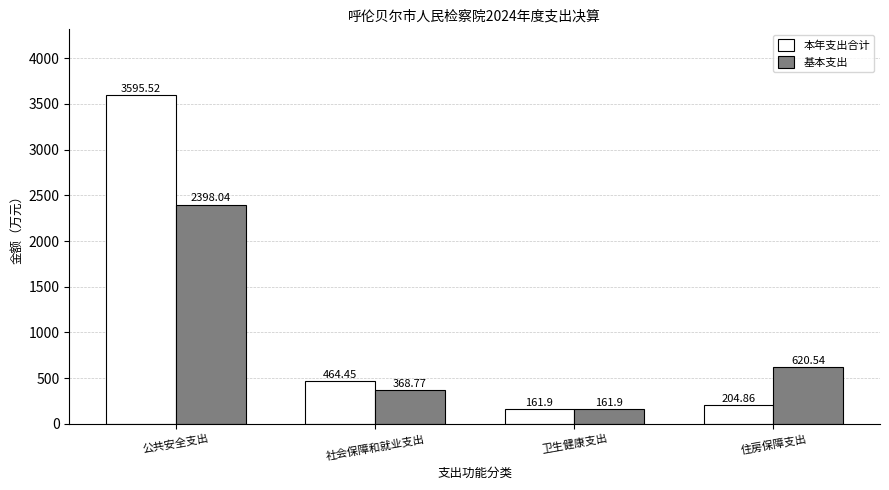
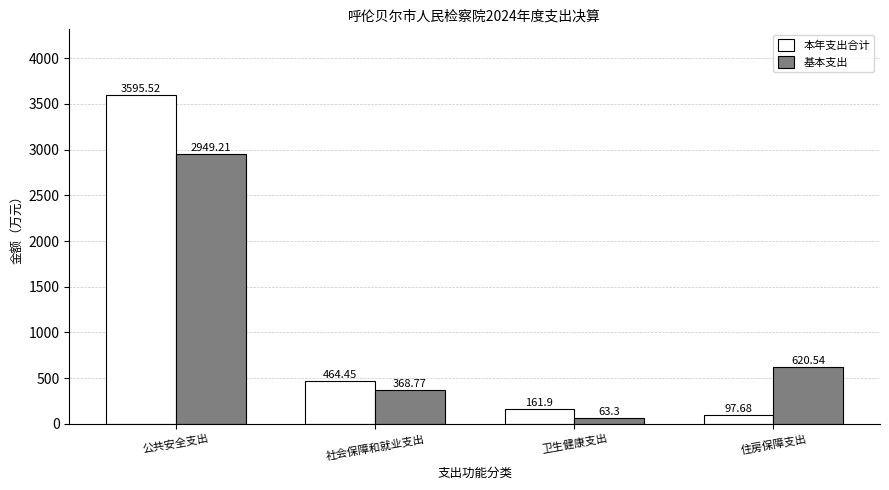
基本支出, 公共安全支出: 2398.04 -> 2949.21
基本支出, 卫生健康支出: 161.9 -> 63.3
本年支出合计, 住房保障支出: 204.86 -> 97.68
